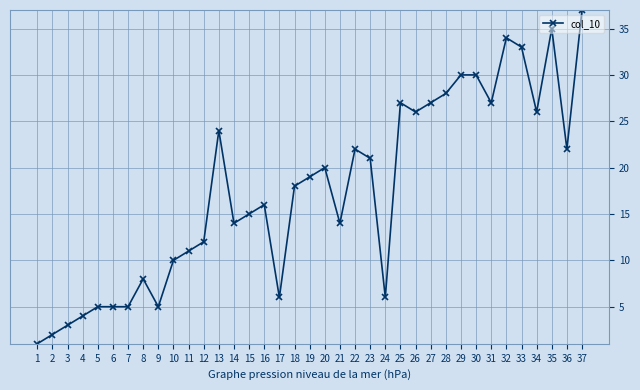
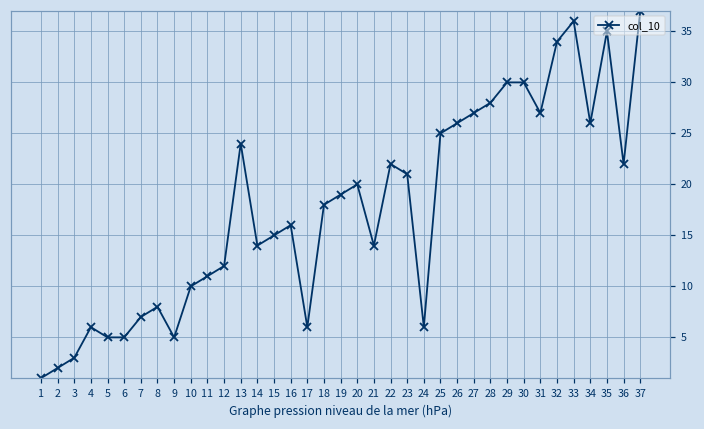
4: 4 -> 6
7: 5 -> 7
25: 27 -> 25
33: 33 -> 36
